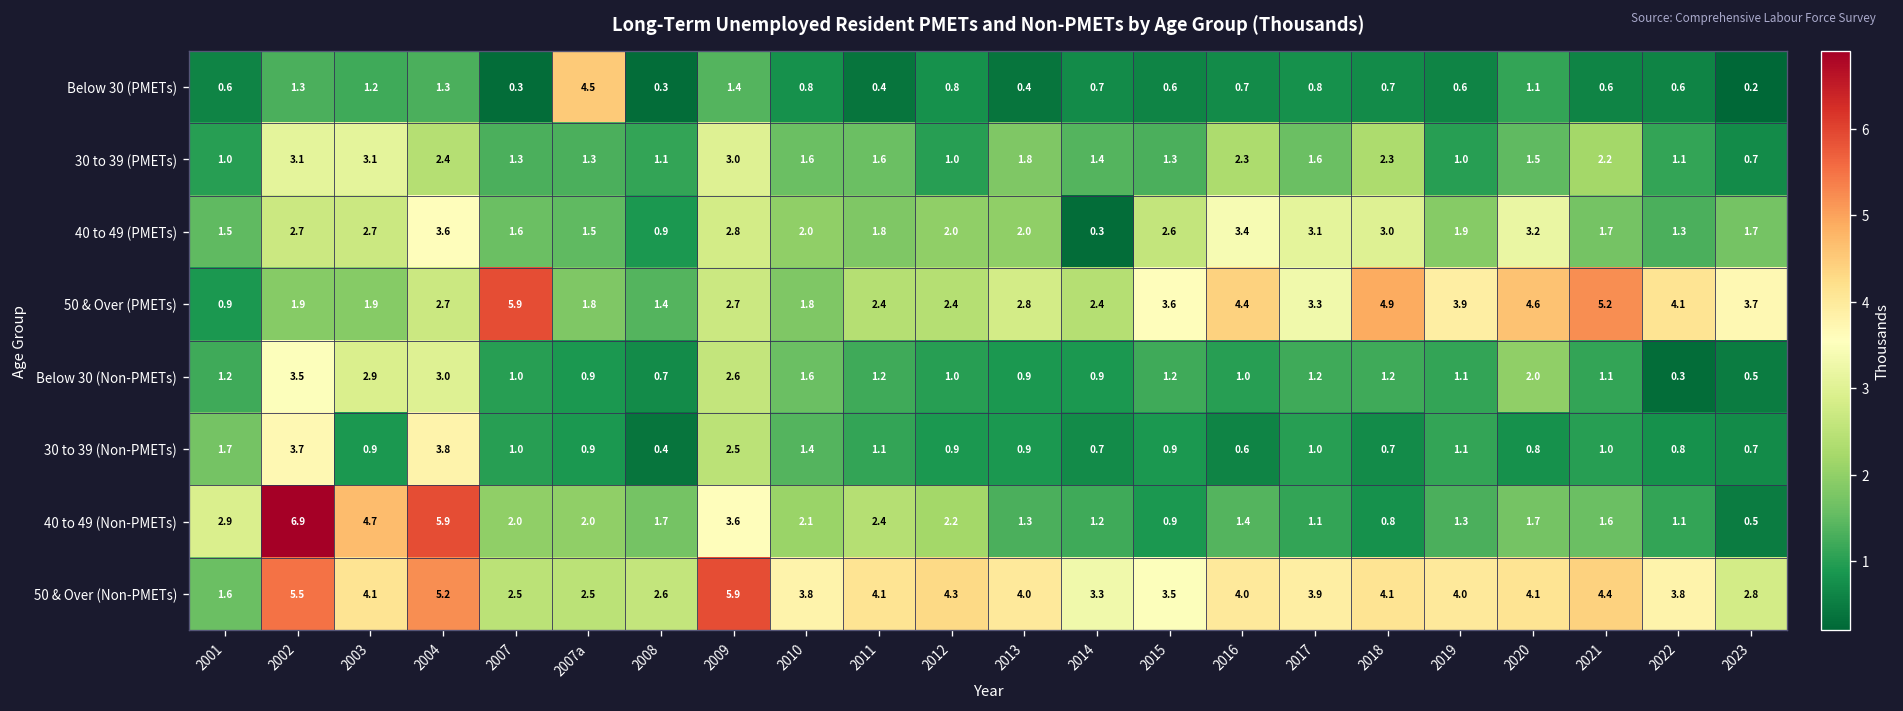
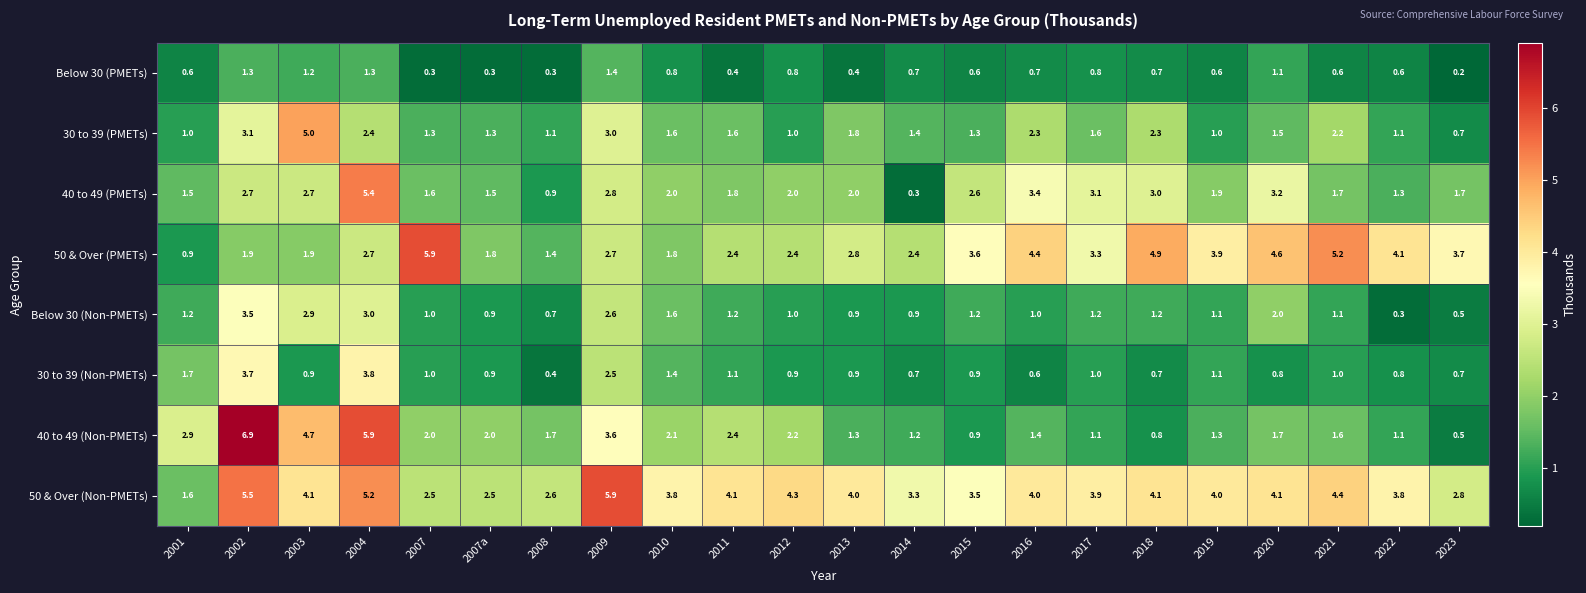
Below 30 (PMETs), 2007a: 4.5 -> 0.3
30 to 39 (PMETs), 2003: 3.1 -> 5.0
40 to 49 (PMETs), 2004: 3.6 -> 5.4
